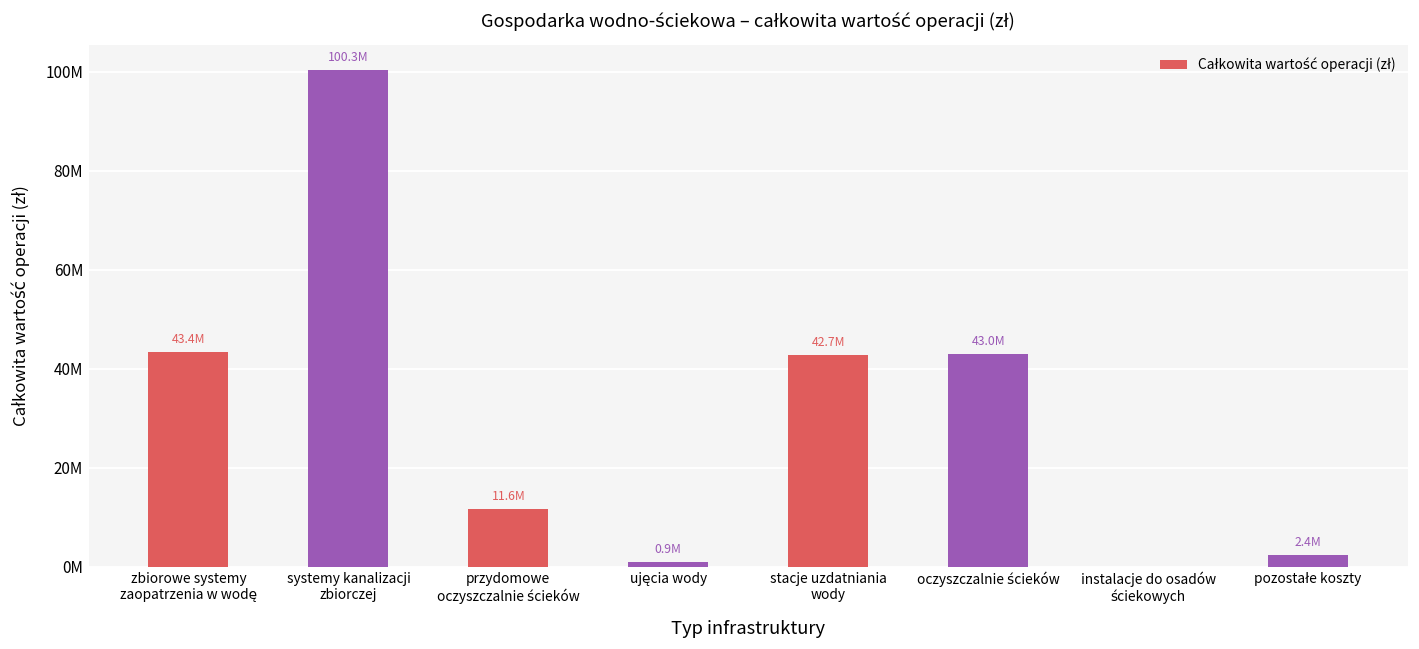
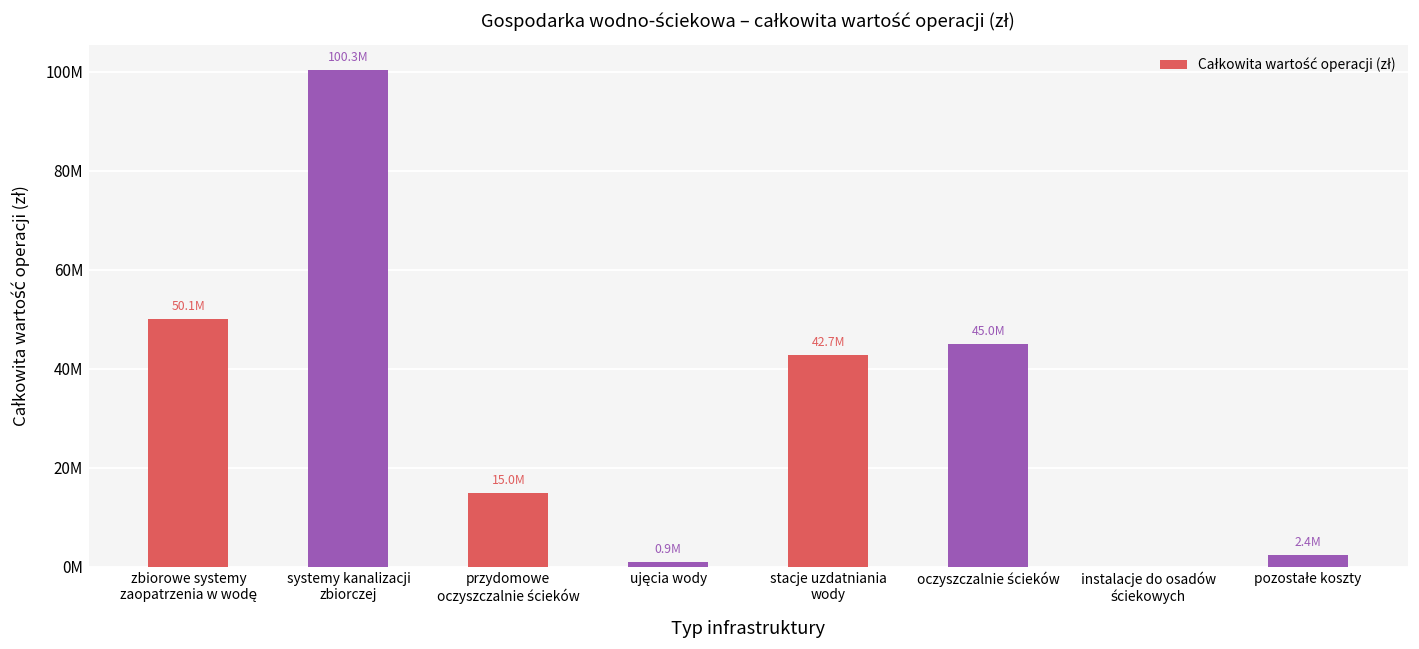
zbiorowe systemy zaopatrzenia w wodę: 43.4M -> 50.1M
przydomowe oczyszczalnie ścieków: 11.6M -> 15.0M
oczyszczalnie ścieków: 43.0M -> 45.0M
